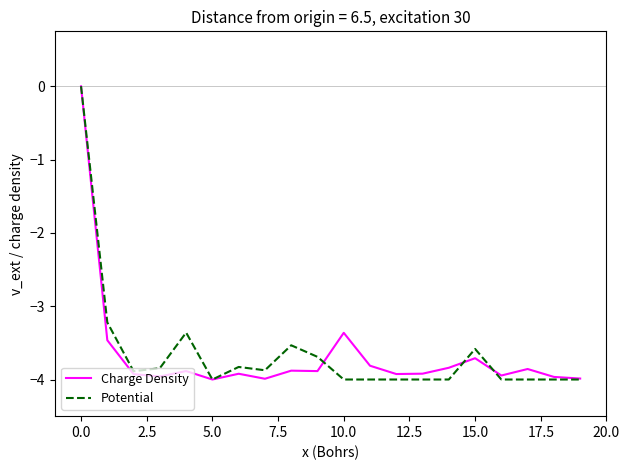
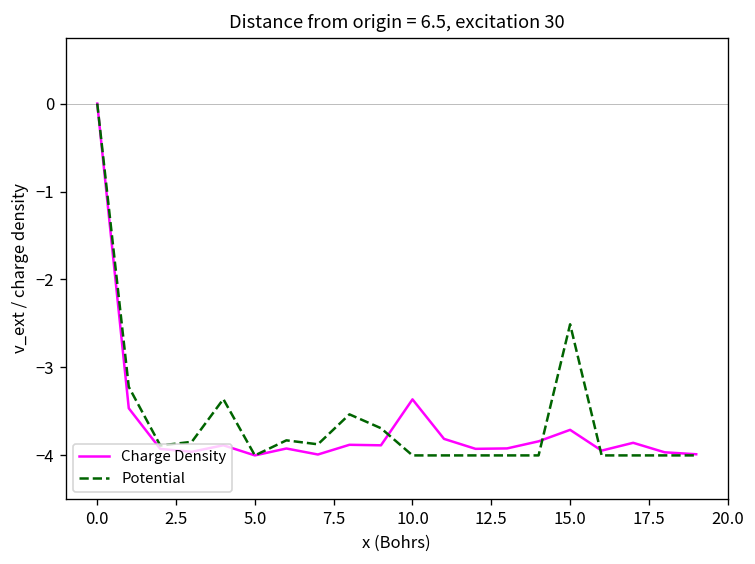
Potential, 15.0: -3.6 -> -2.5
